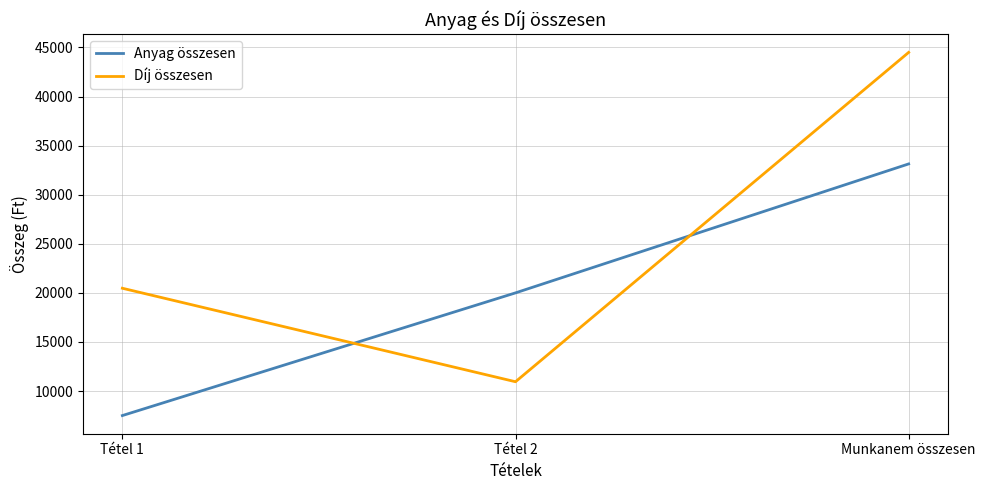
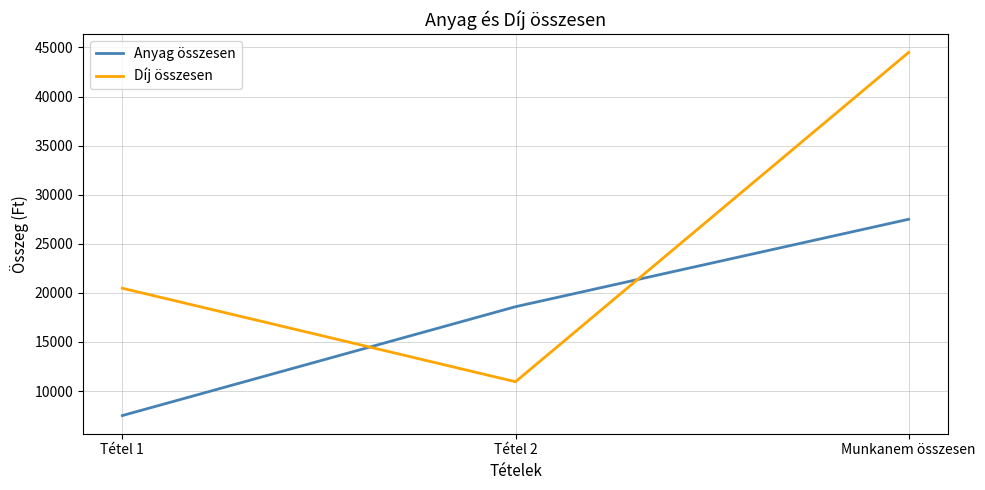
Anyag összesen, Tétel 2: 20000 -> 19000
Anyag összesen, Munkanem összesen: 33000 -> 28000
